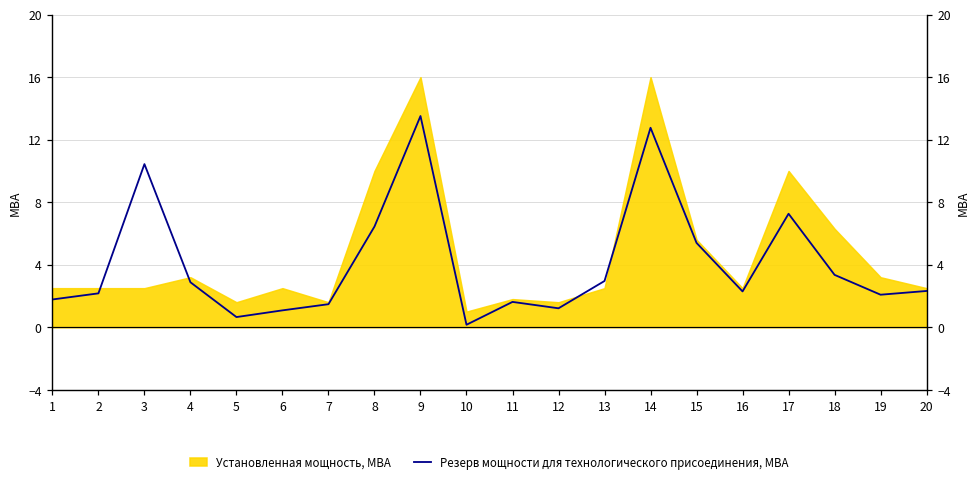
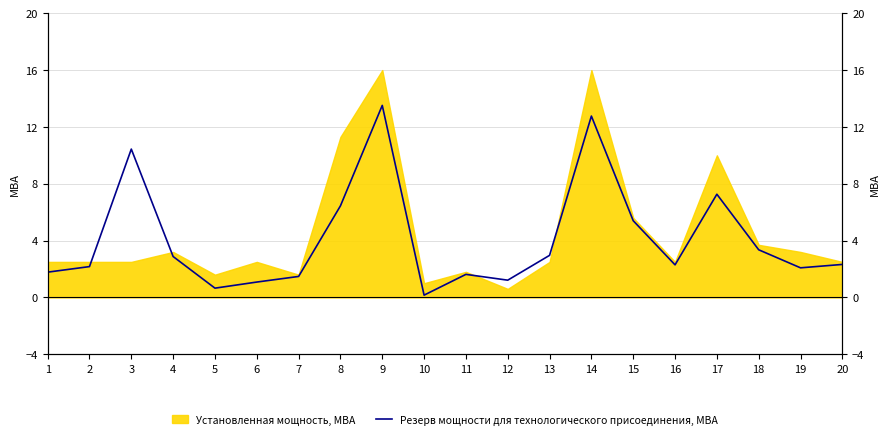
Установленная мощность, МВА, 8: 10.0 -> 11.3
Установленная мощность, МВА, 12: 1.6 -> 0.6
Установленная мощность, МВА, 18: 6.3 -> 3.7
